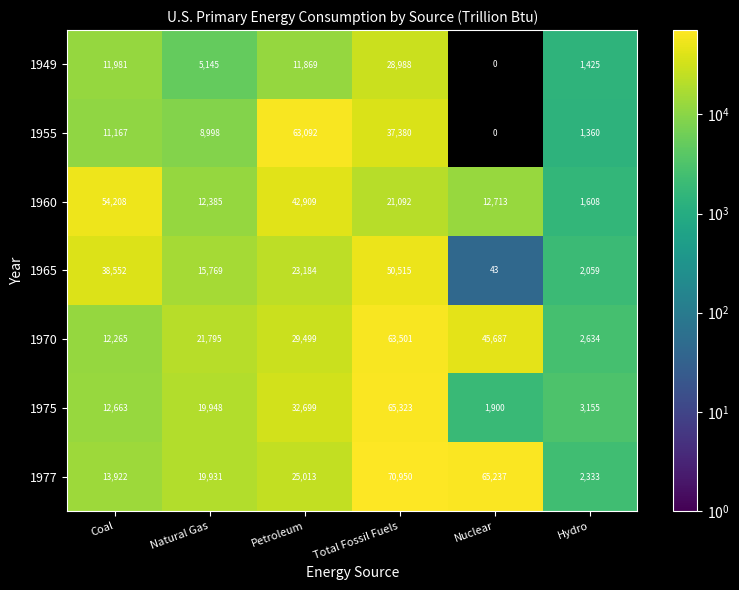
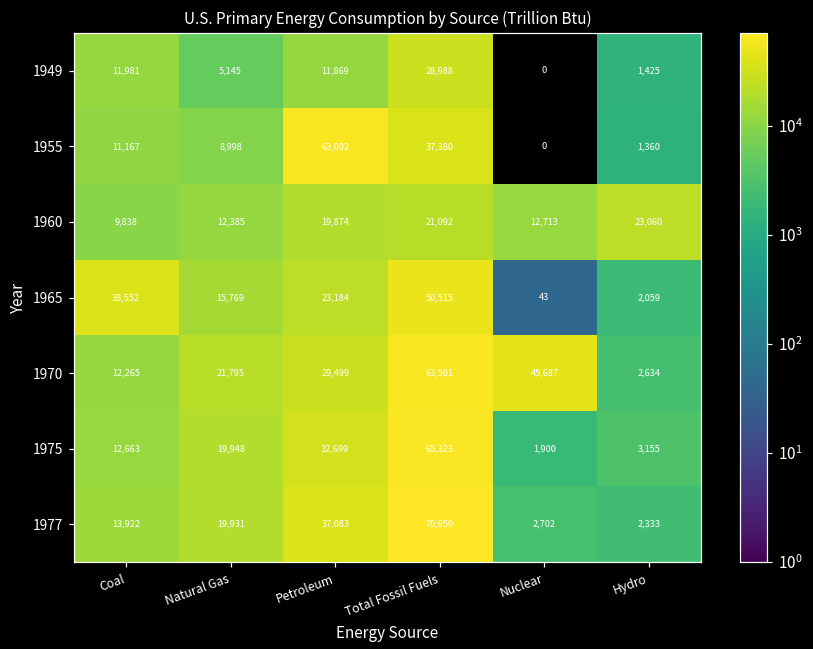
1960, Coal: 54,208 -> 9,838
1960, Petroleum: 42,909 -> 19,874
1960, Hydro: 1,608 -> 23,060
1977, Petroleum: 25,013 -> 37,083
1977, Nuclear: 65,237 -> 2,702
